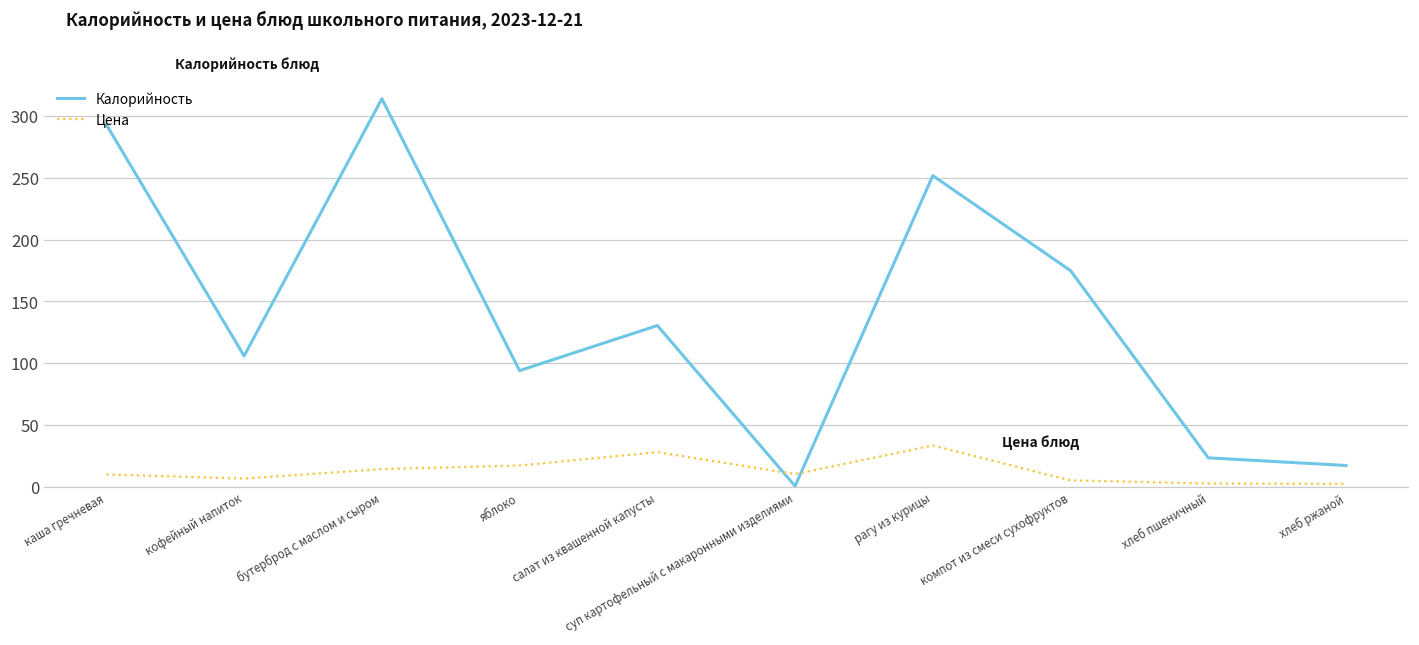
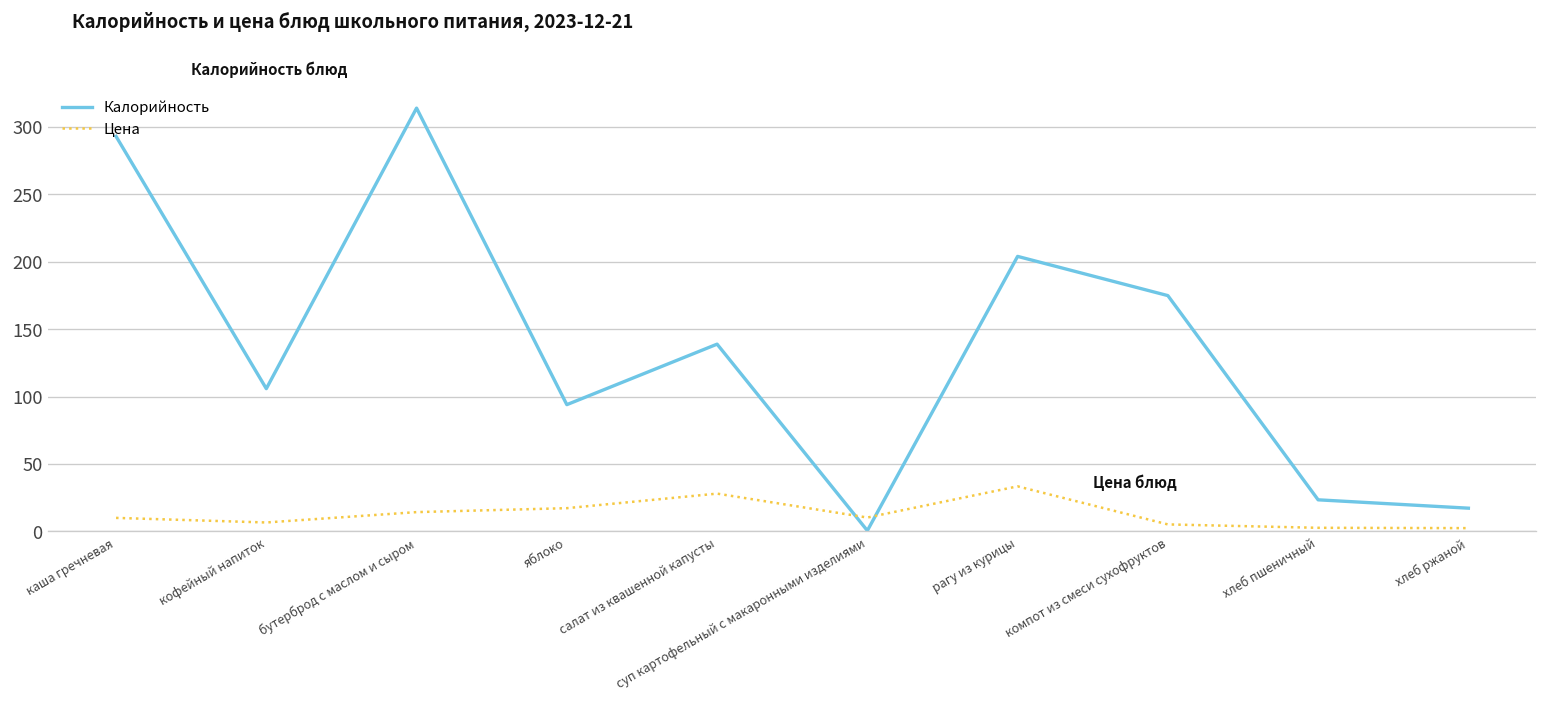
Калорийность, салат из квашенной капусты: 130 -> 139
Калорийность, рагу из курицы: 252 -> 204
